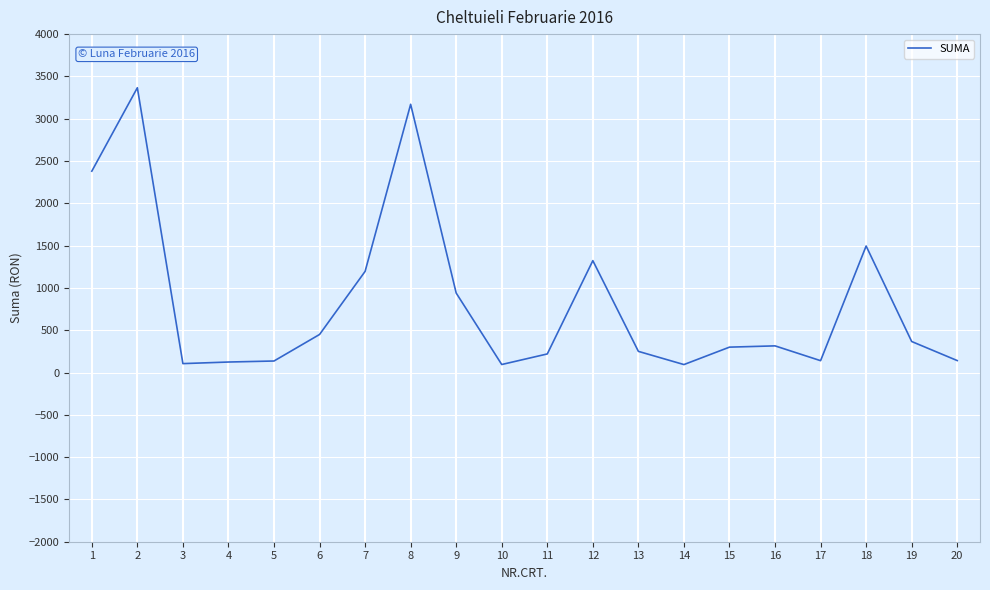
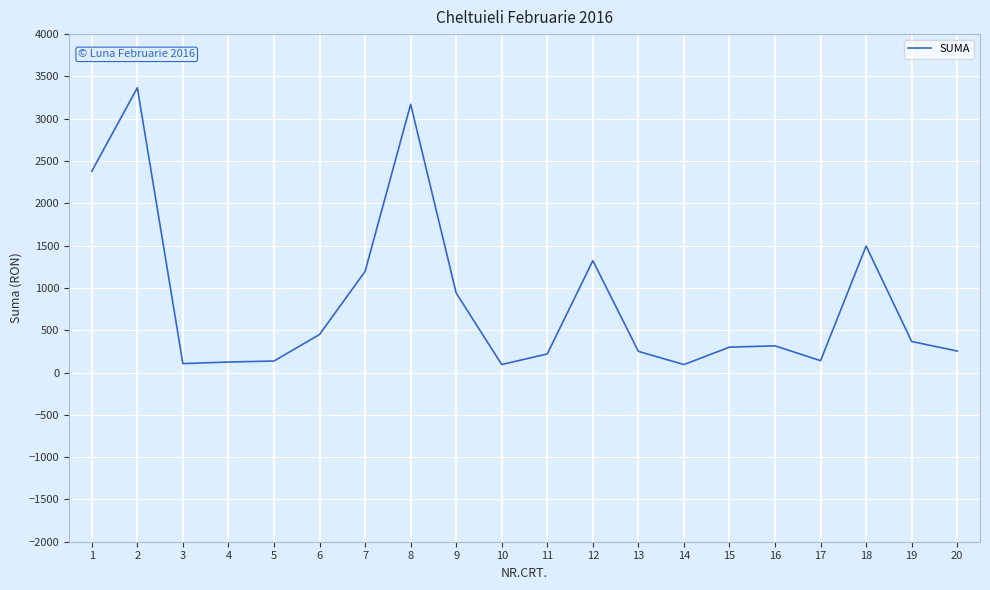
20: 100 -> 300
